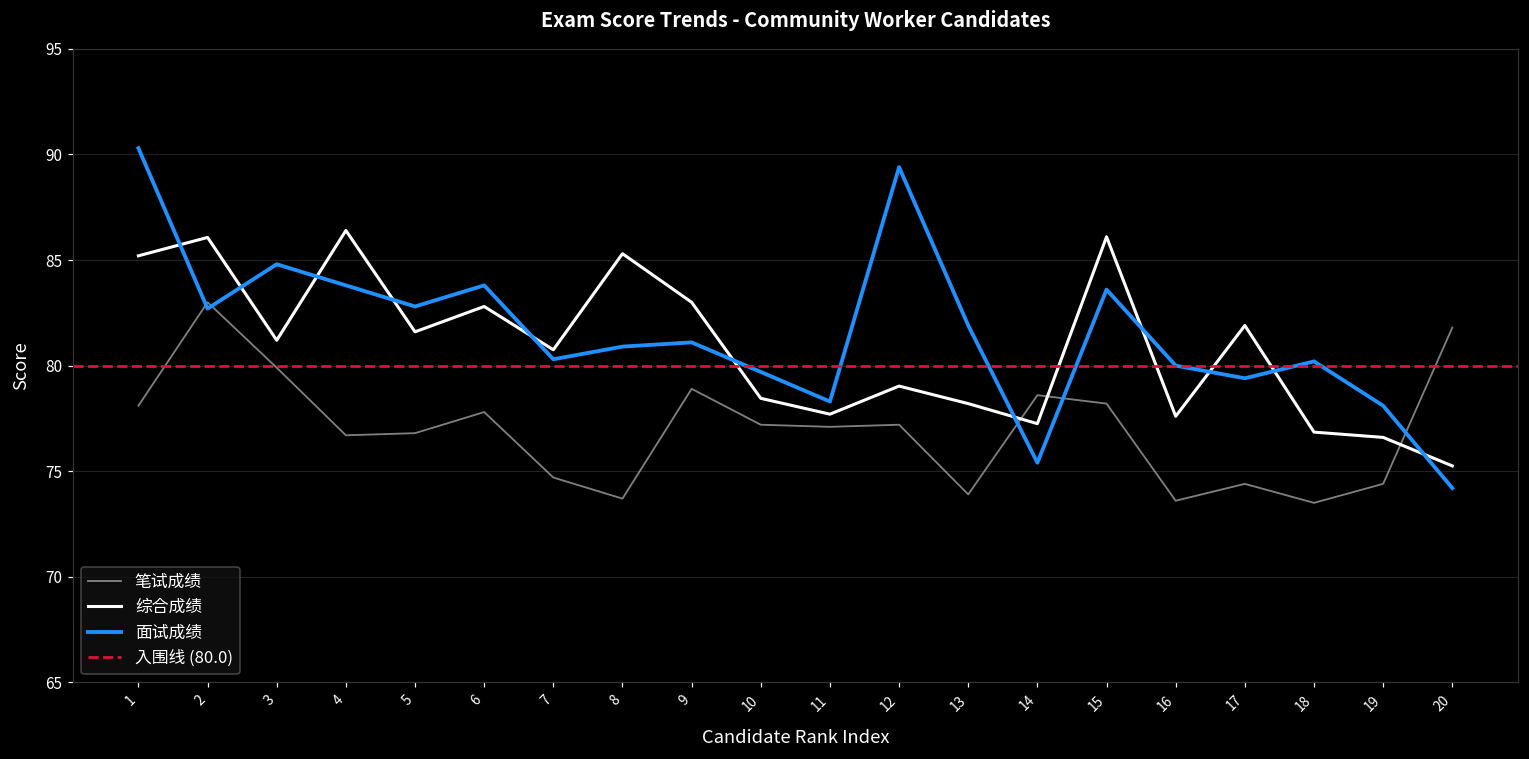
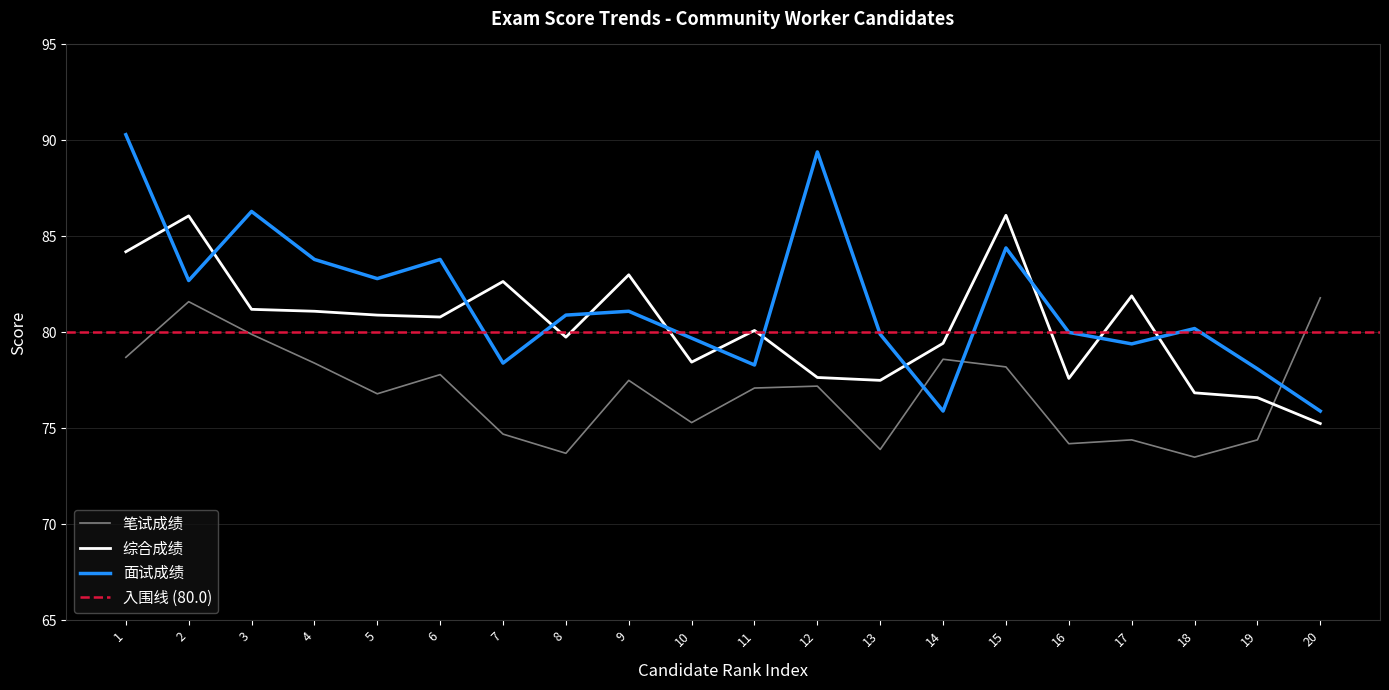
笔试成绩, 1: 78.1 -> 78.7
综合成绩, 1: 85.2 -> 84.2
笔试成绩, 2: 83.0 -> 81.6
面试成绩, 3: 84.8 -> 86.3
笔试成绩, 4: 76.7 -> 78.4
综合成绩, 4: 86.4 -> 81.1
综合成绩, 5: 81.6 -> 80.9
综合成绩, 6: 82.8 -> 80.8
综合成绩, 7: 80.8 -> 82.7
面试成绩, 7: 80.3 -> 78.4
综合成绩, 8: 85.3 -> 79.8
笔试成绩, 9: 78.9 -> 77.5
笔试成绩, 10: 77.2 -> 75.3
综合成绩, 11: 77.7 -> 80.1
综合成绩, 12: 79.0 -> 77.7
综合成绩, 13: 78.2 -> 77.5
面试成绩, 13: 81.9 -> 79.9
综合成绩, 14: 77.3 -> 79.4
面试成绩, 14: 75.4 -> 75.9
面试成绩, 15: 83.6 -> 84.4
笔试成绩, 16: 73.6 -> 74.2
面试成绩, 20: 74.2 -> 75.9
